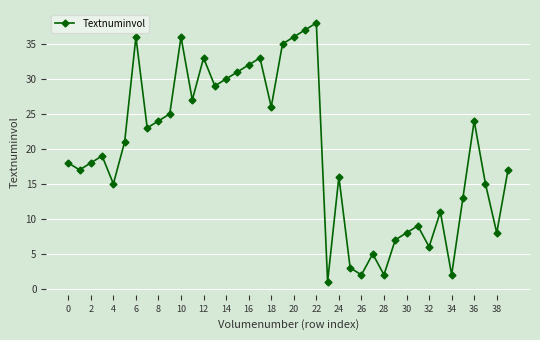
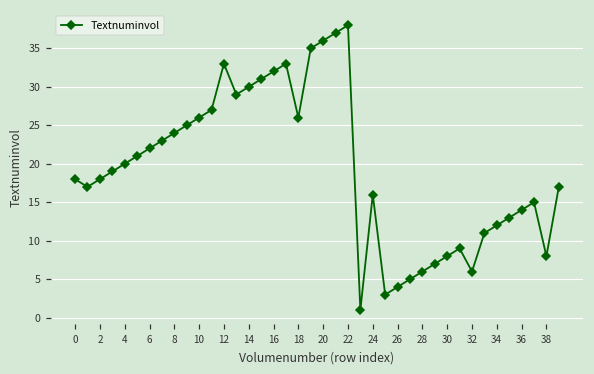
4: 15 -> 20
6: 36 -> 22
10: 36 -> 26
26: 2 -> 4
28: 2 -> 6
34: 2 -> 12
36: 24 -> 14
